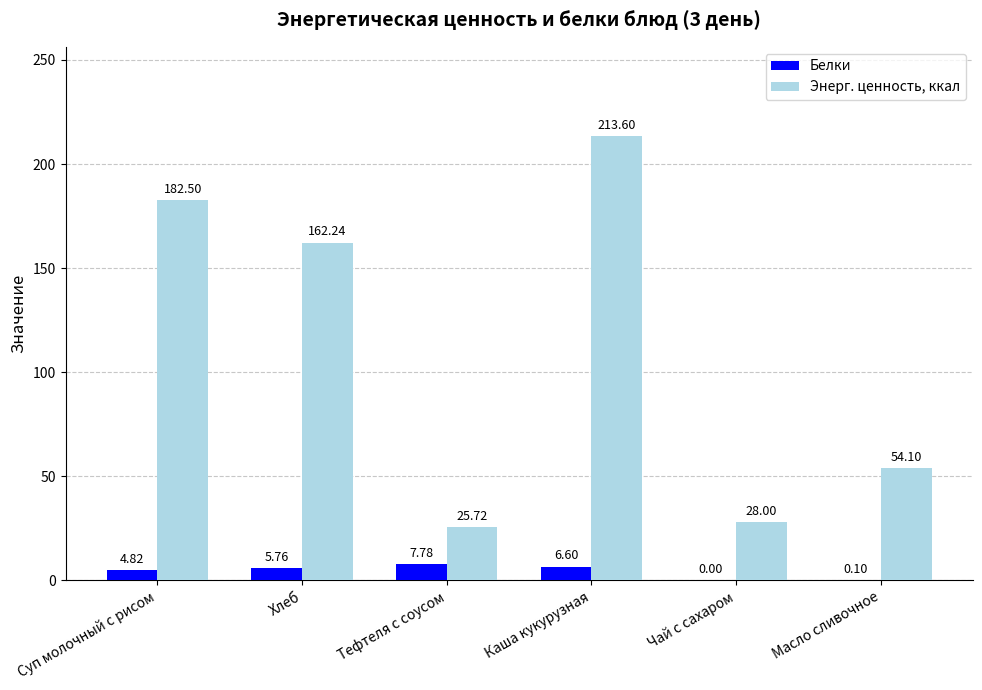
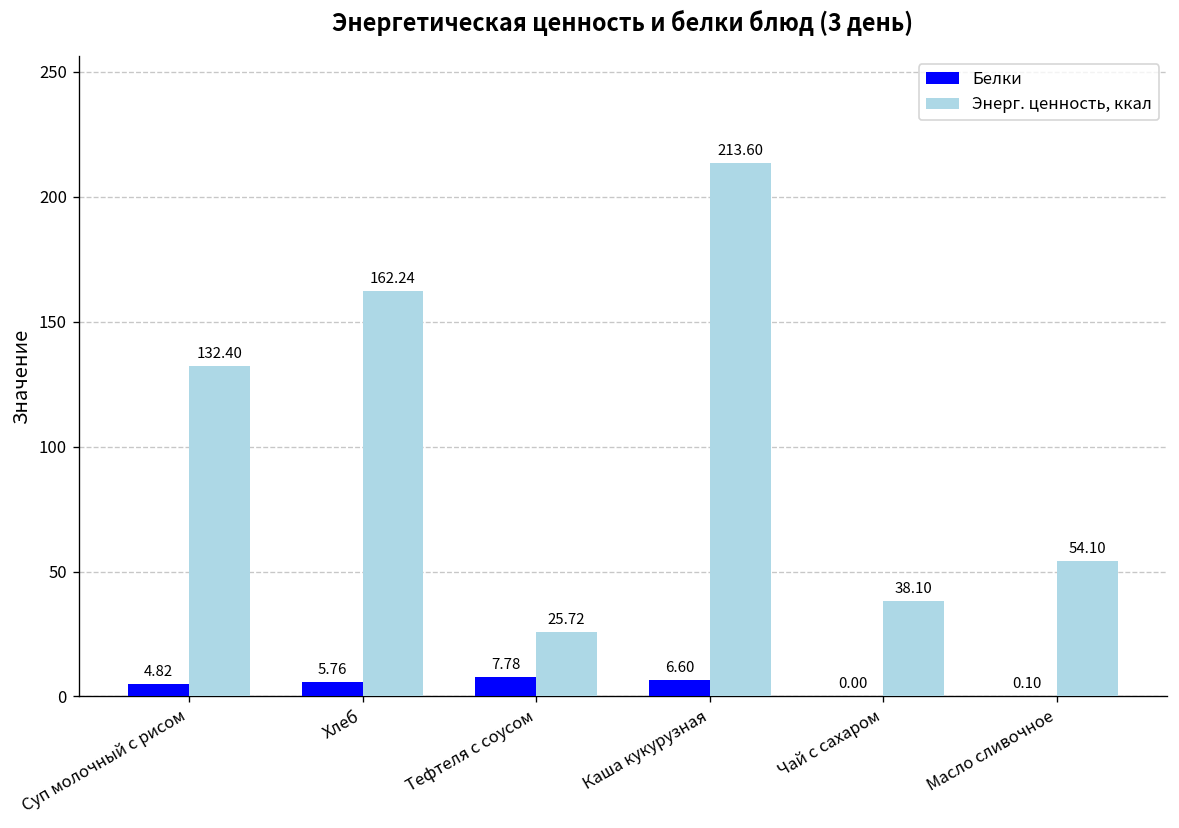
Энерг. ценность, ккал, Суп молочный с рисом: 182.50 -> 132.40
Энерг. ценность, ккал, Чай с сахаром: 28.00 -> 38.10
